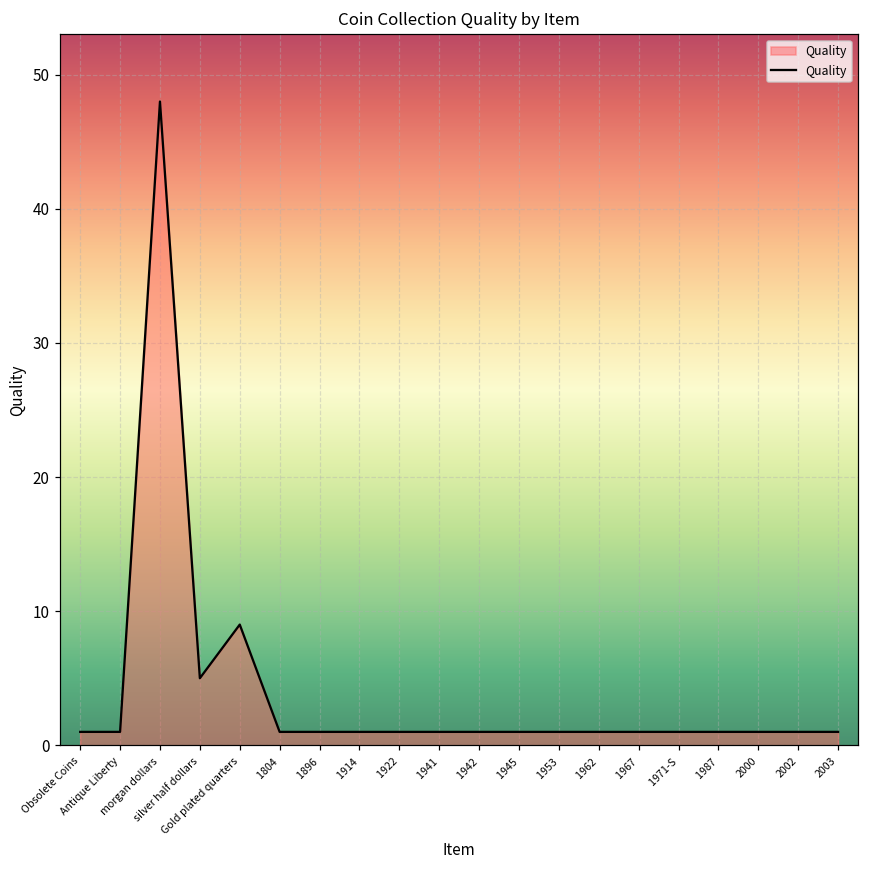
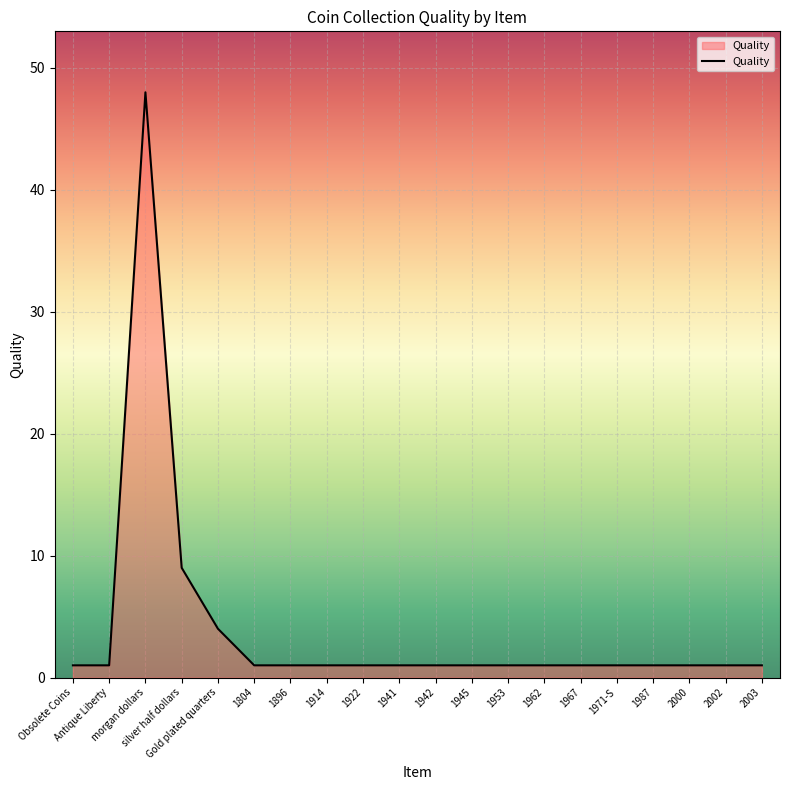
silver half dollars: 5 -> 9
Gold plated quarters: 9 -> 4
